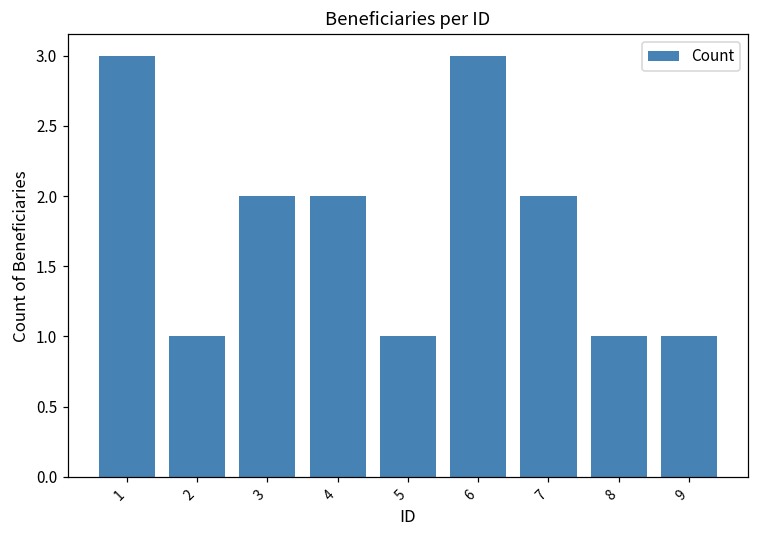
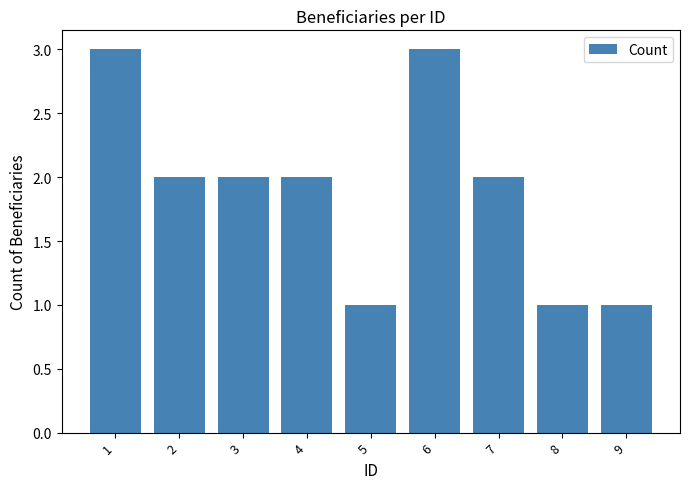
2: 1 -> 2
